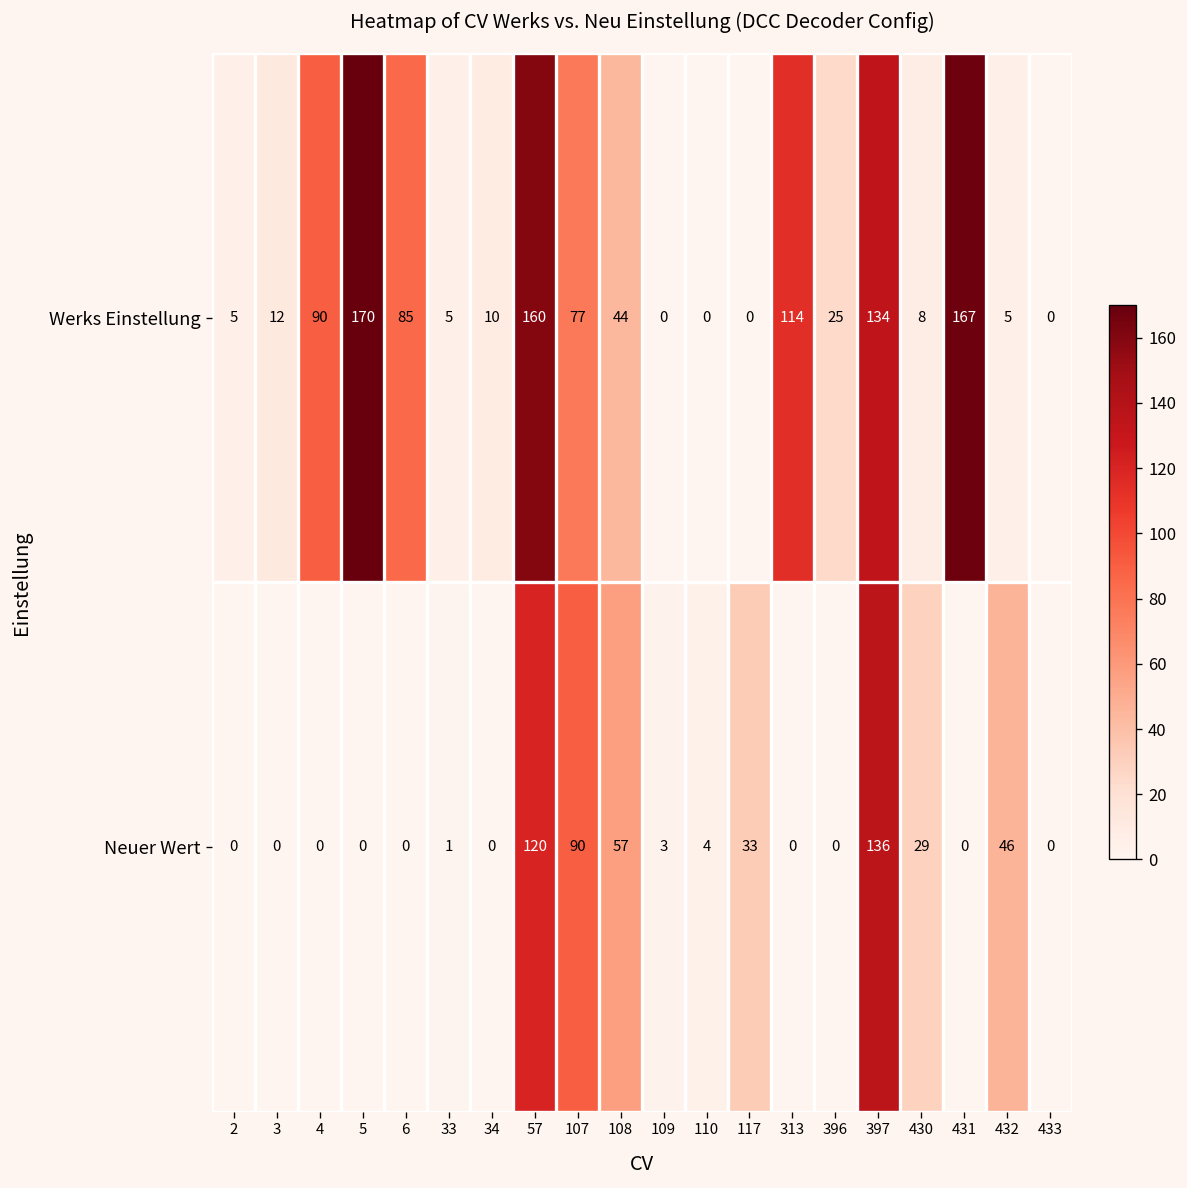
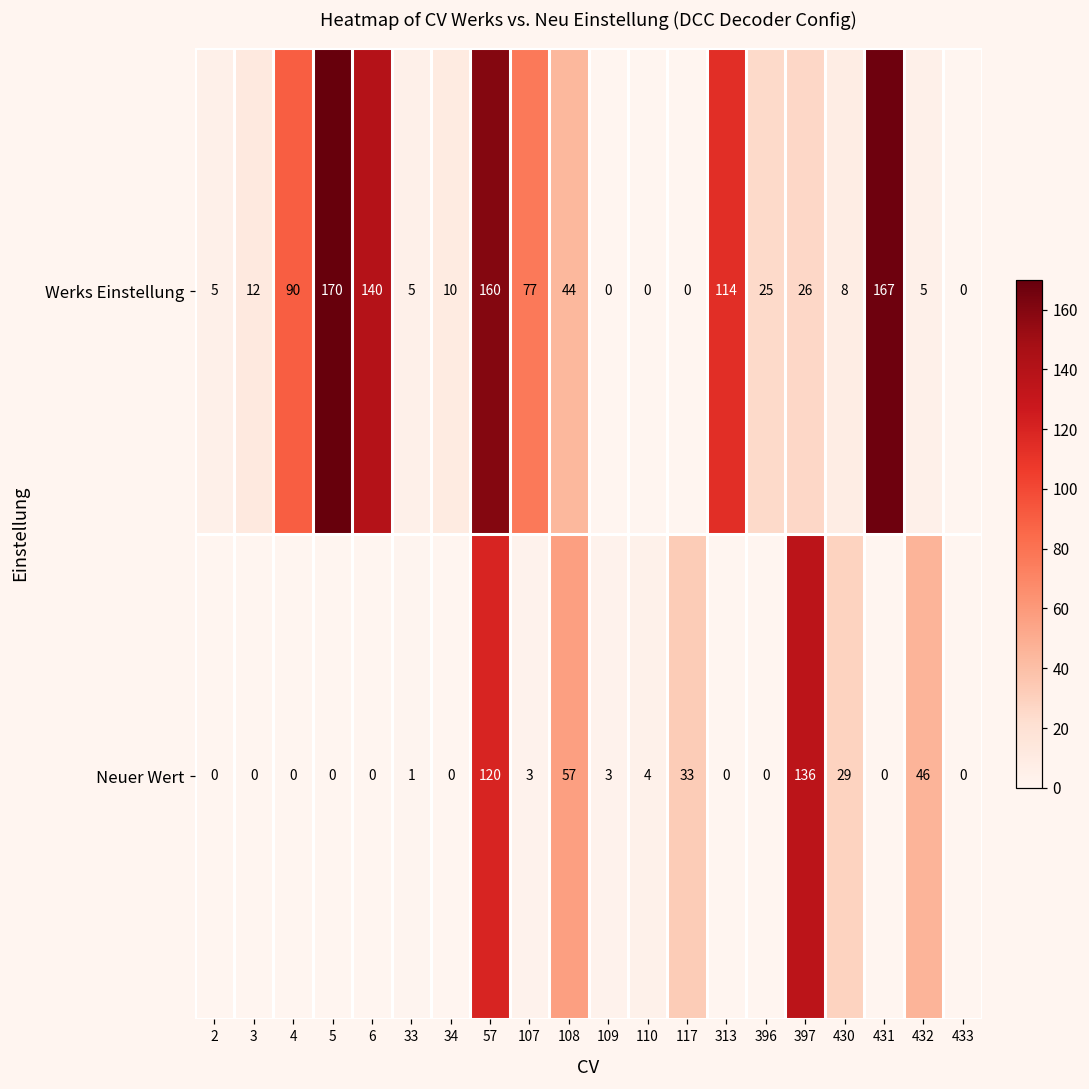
Werks Einstellung, 6: 85 -> 140
Werks Einstellung, 397: 134 -> 26
Neuer Wert, 107: 90 -> 3
